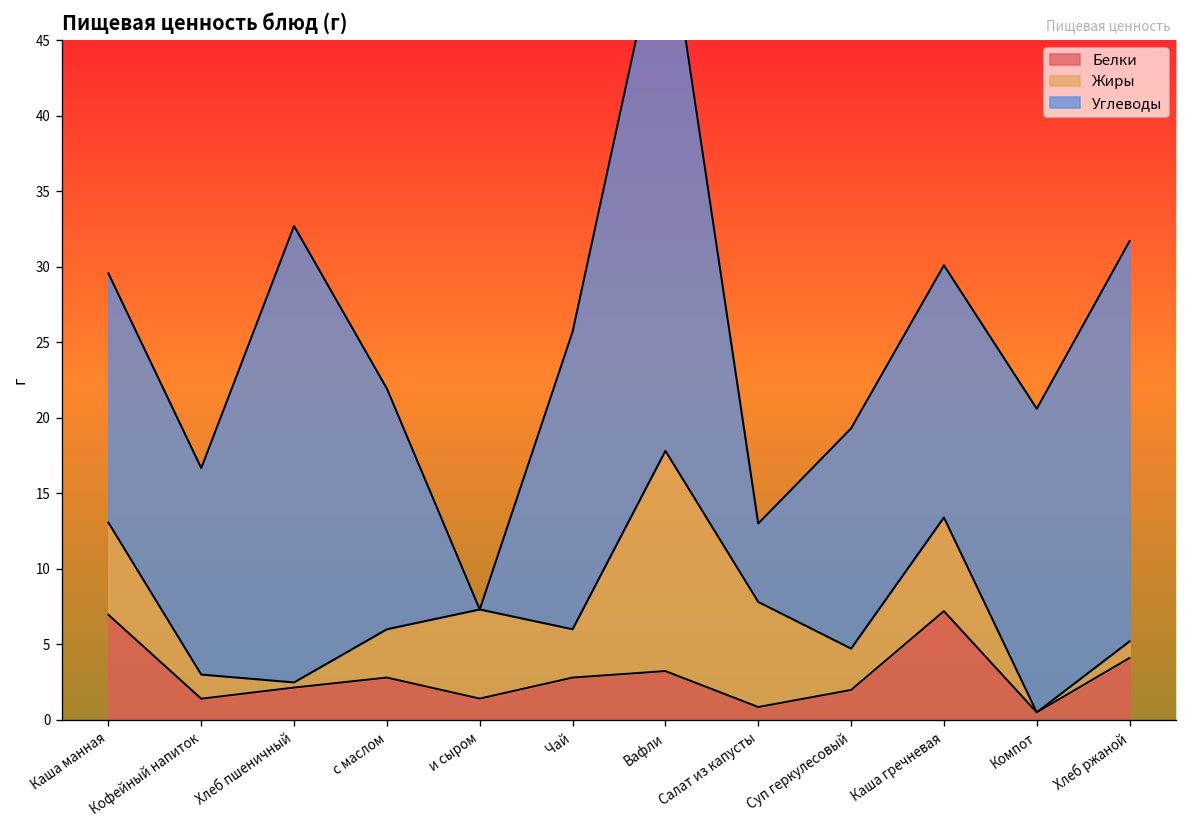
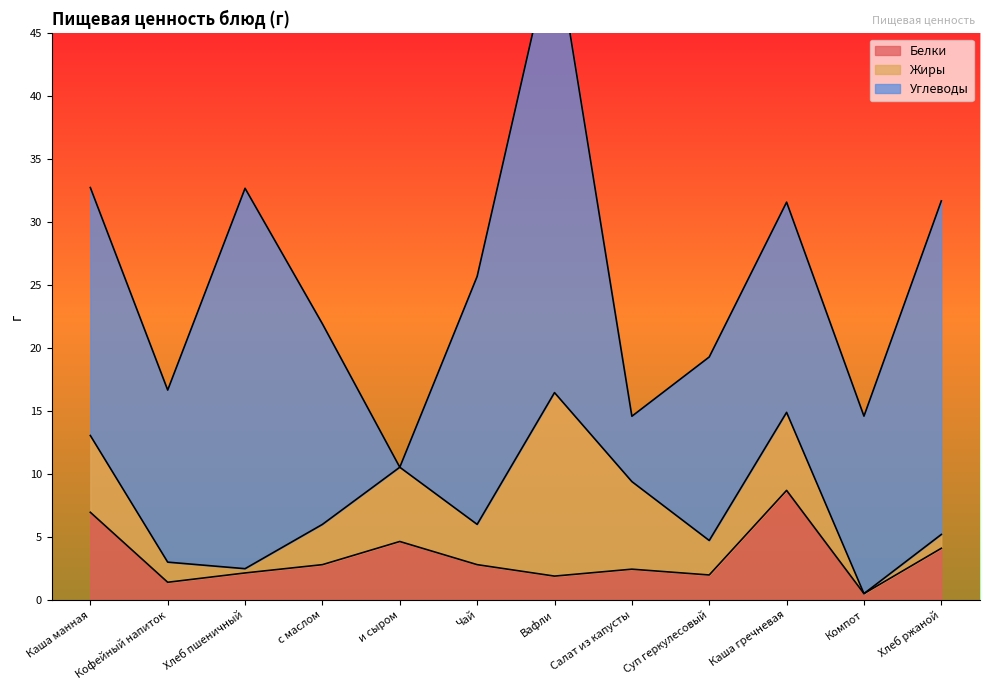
Углеводы, Каша манная: 16.5 -> 19.7
Белки, и сыром: 1.4 -> 4.6
Белки, Вафли: 3.2 -> 1.9
Белки, Салат из капусты: 0.9 -> 2.4
Белки, Каша гречневая: 7.2 -> 8.7
Углеводы, Компот: 20.1 -> 14.1
